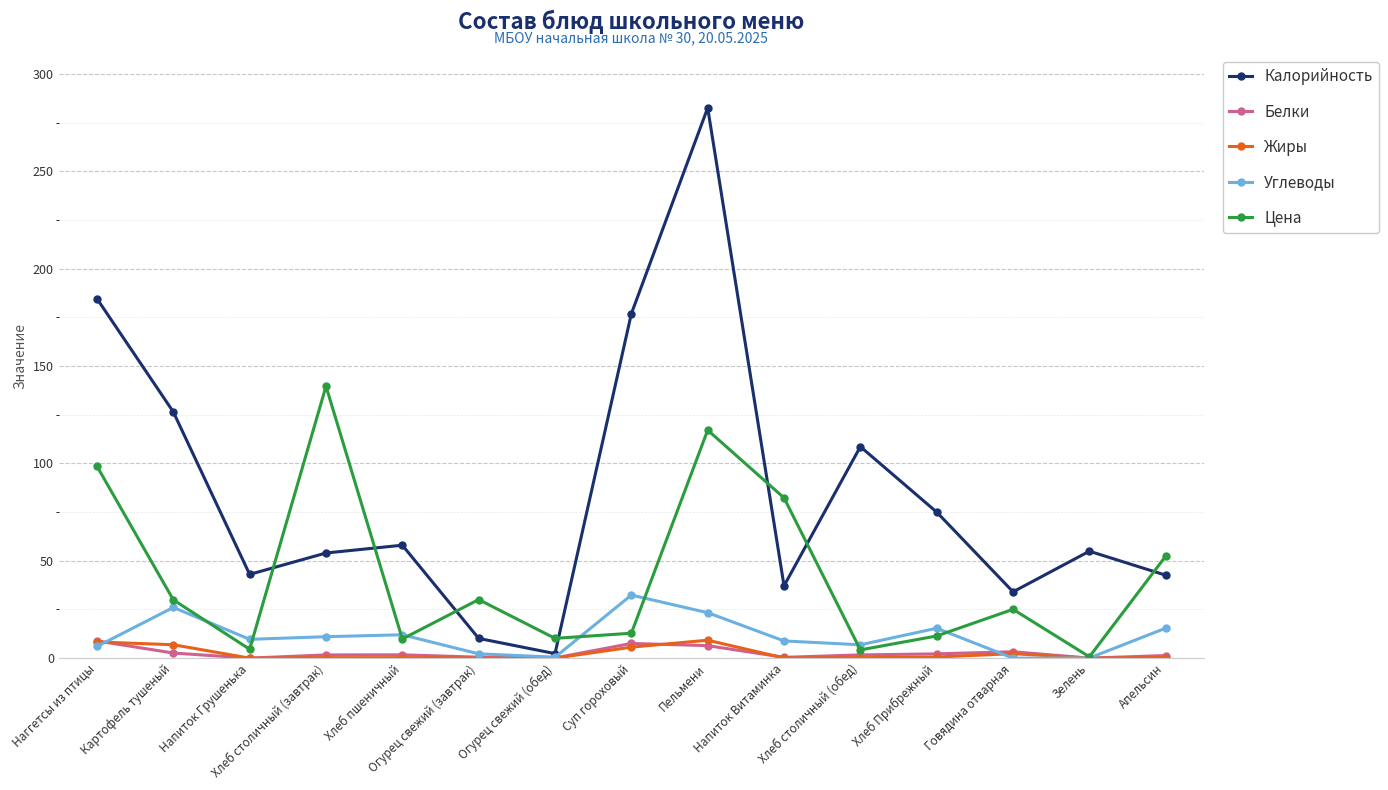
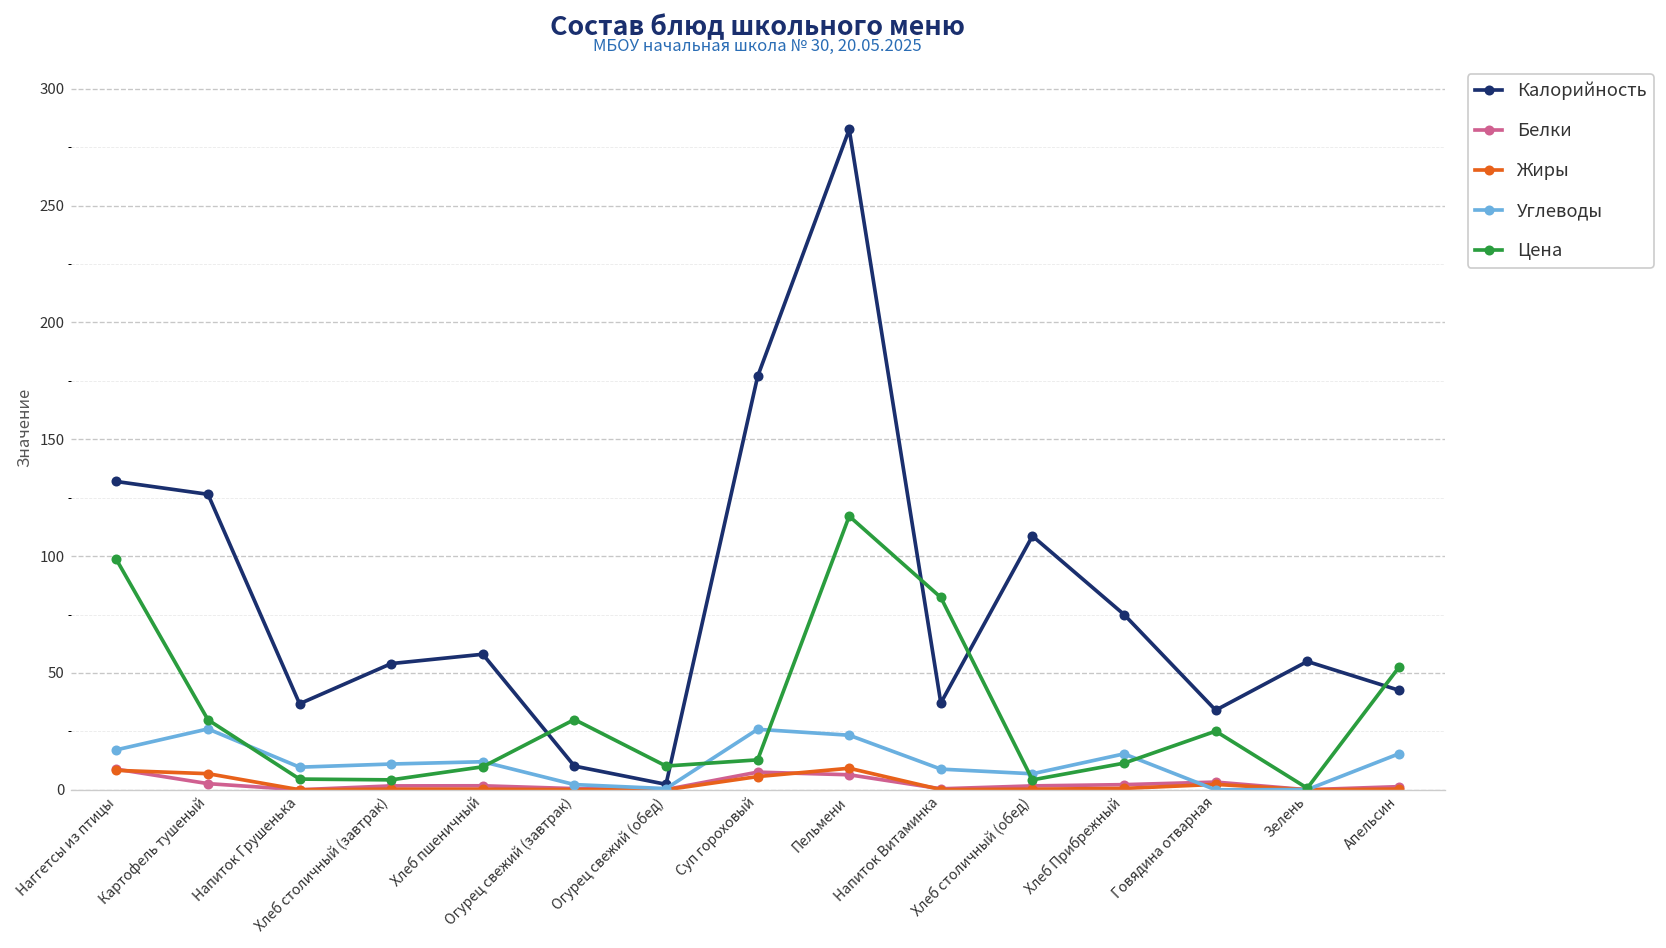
Калорийность, Наггетсы из птицы: 185 -> 132
Углеводы, Наггетсы из птицы: 6 -> 17
Калорийность, Напиток Грушенька: 43 -> 37
Цена, Хлеб столичный (завтрак): 140 -> 4
Углеводы, Суп гороховый: 32 -> 26
